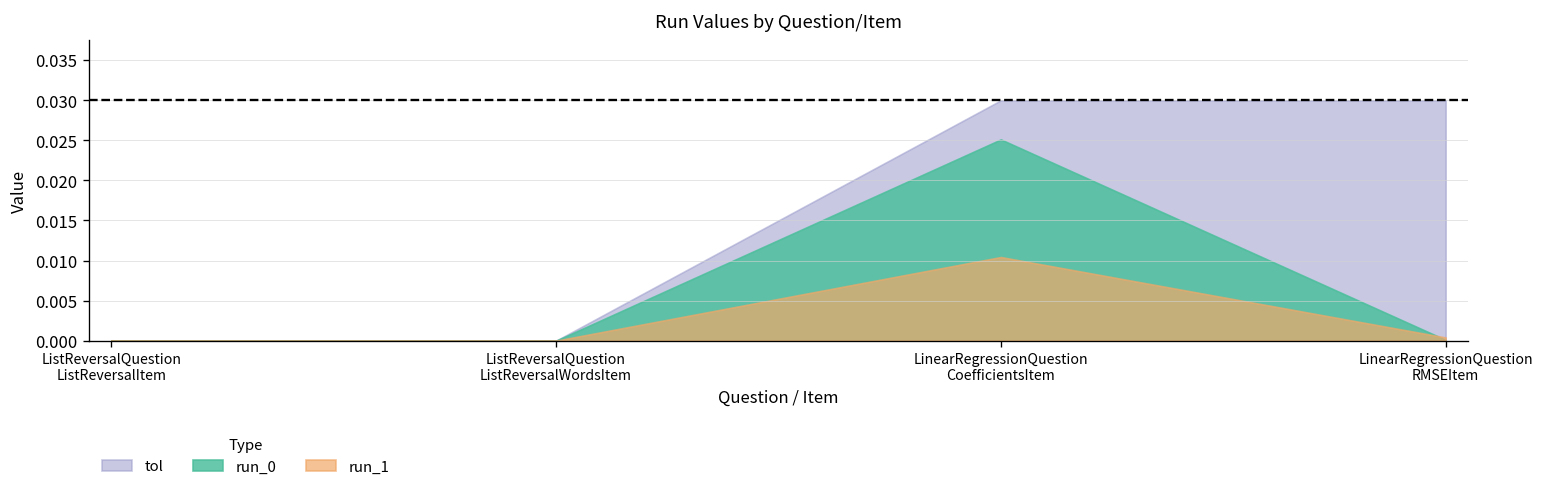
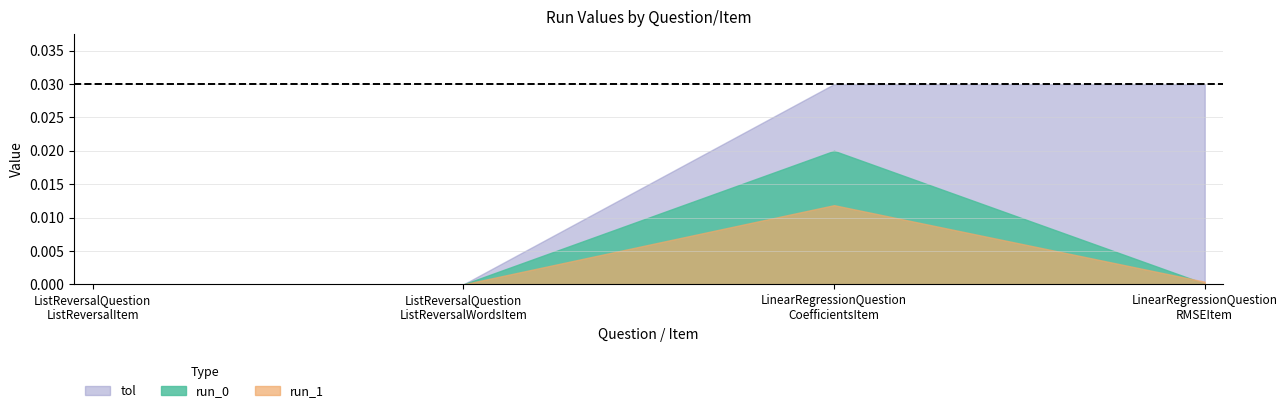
run_0, LinearRegressionQuestion CoefficientsItem: 0.025 -> 0.020
run_1, LinearRegressionQuestion CoefficientsItem: 0.010 -> 0.012
